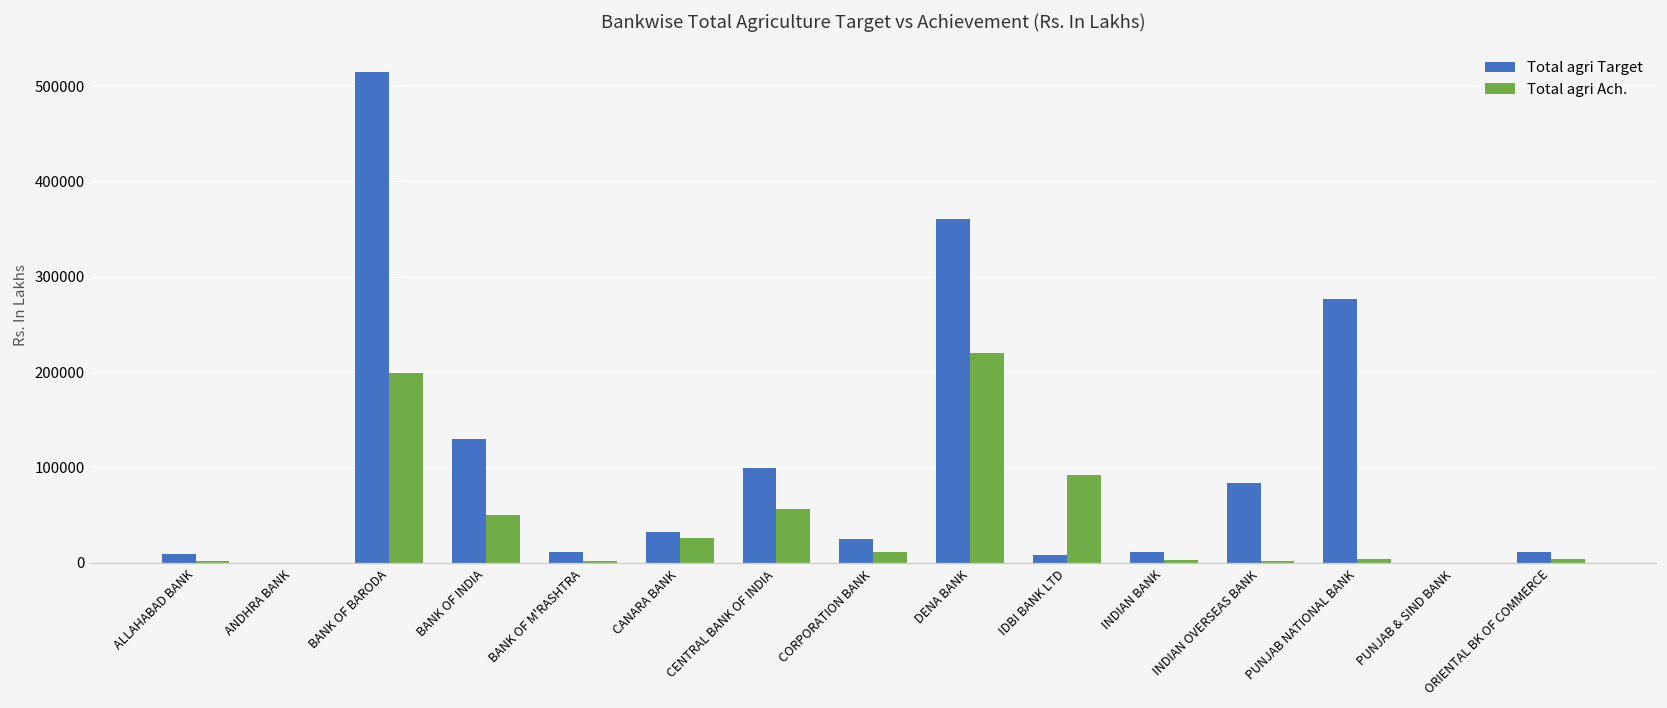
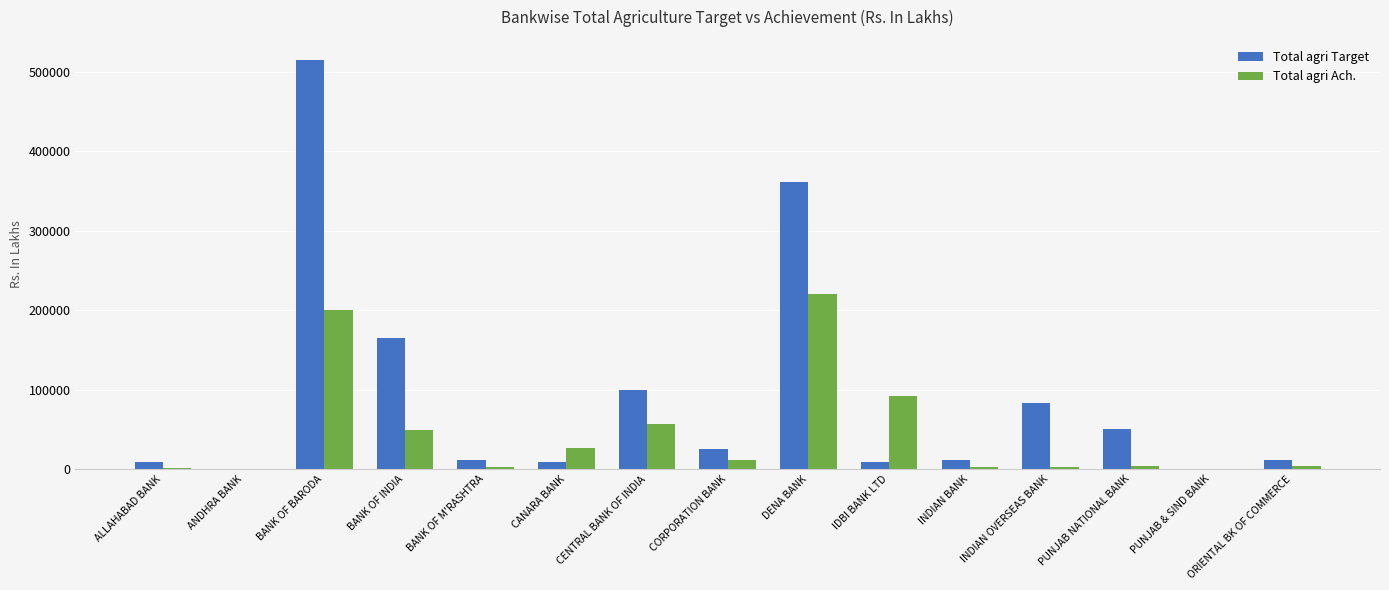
Total agri Target, BANK OF INDIA: 130000 -> 170000
Total agri Target, CANARA BANK: 30000 -> 10000
Total agri Target, PUNJAB NATIONAL BANK: 280000 -> 50000
